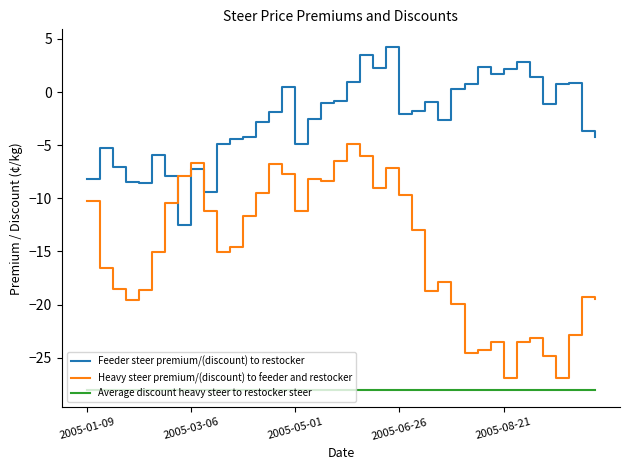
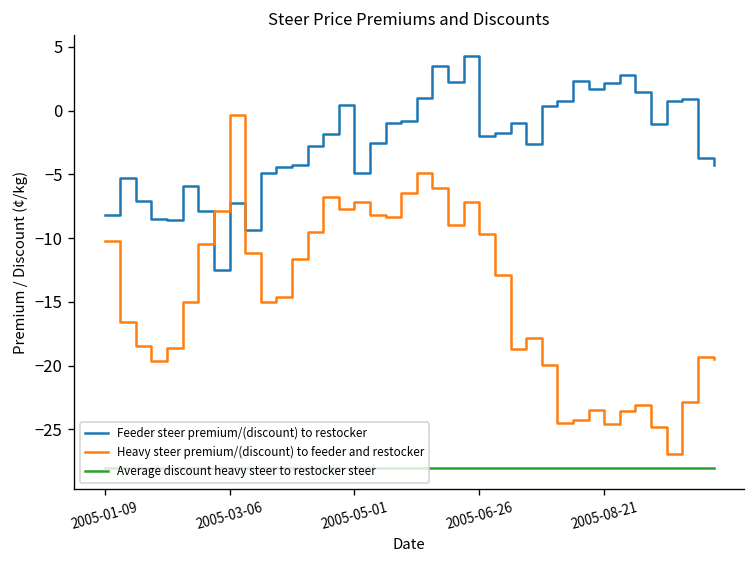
Heavy steer premium/(discount) to feeder and restocker, 2005-03-06: -6.7 -> -0.3
Heavy steer premium/(discount) to feeder and restocker, 2005-05-01: -11.2 -> -7.1
Heavy steer premium/(discount) to feeder and restocker, 2005-08-21: -26.9 -> -24.6
